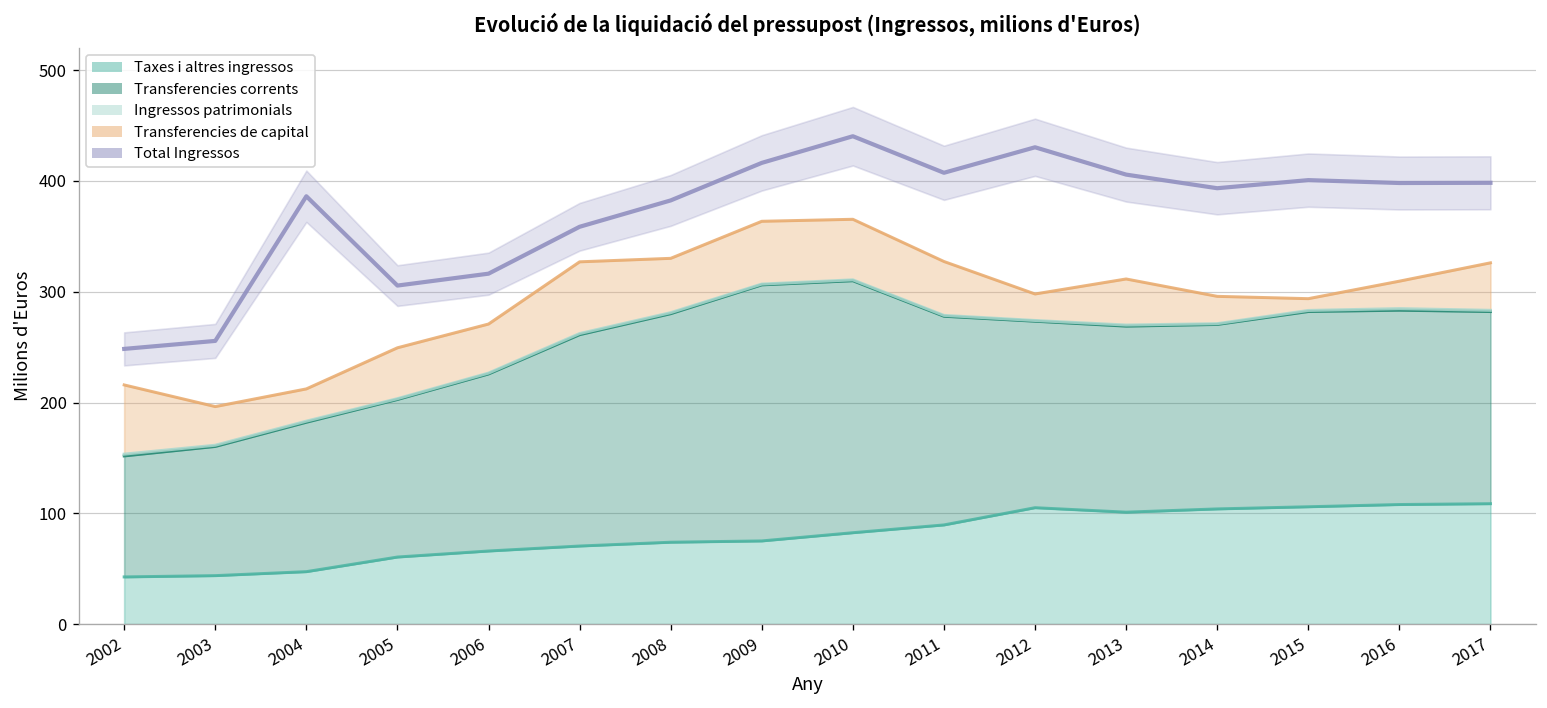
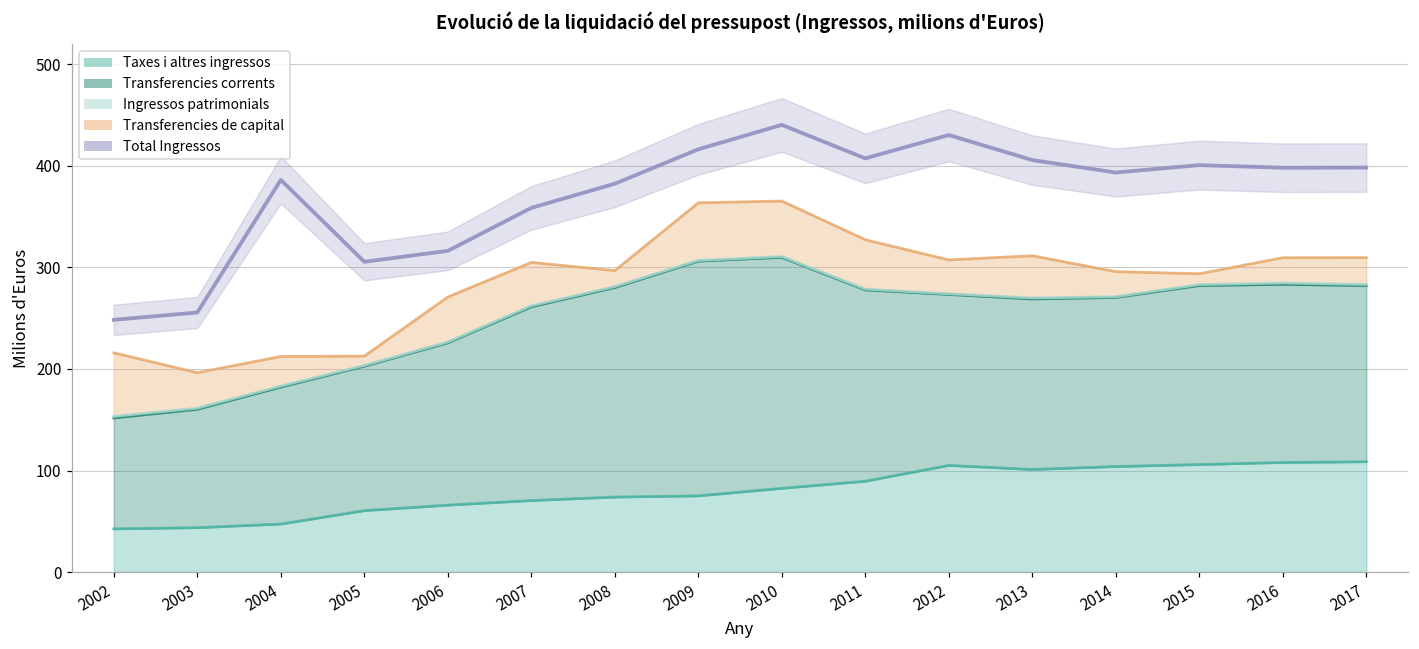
Transferencies de capital, 2005: 50 -> 10
Transferencies de capital, 2007: 60 -> 40
Transferencies de capital, 2008: 50 -> 20
Transferencies de capital, 2012: 20 -> 30
Transferencies de capital, 2017: 40 -> 30
